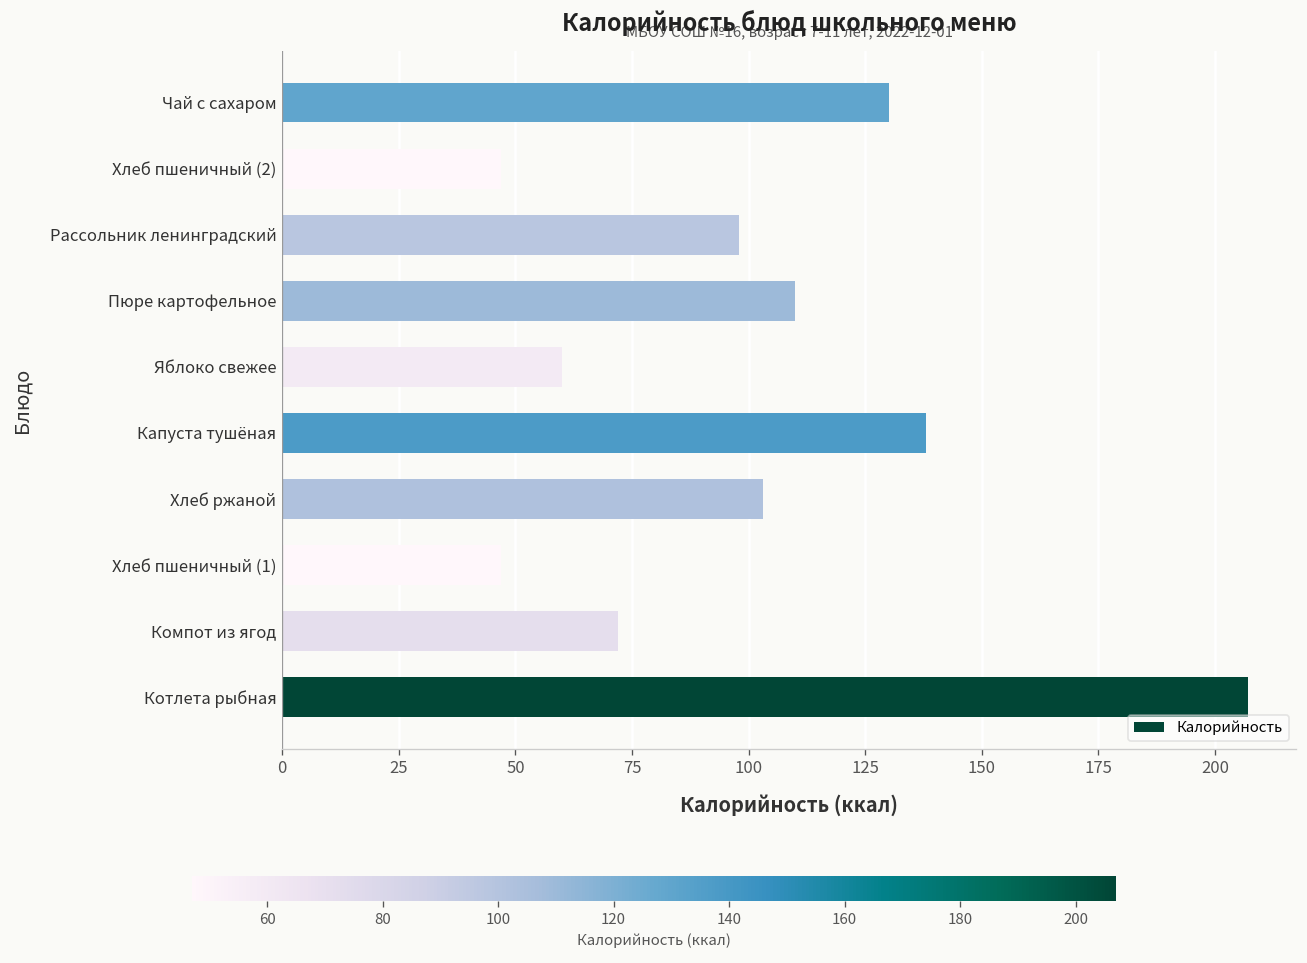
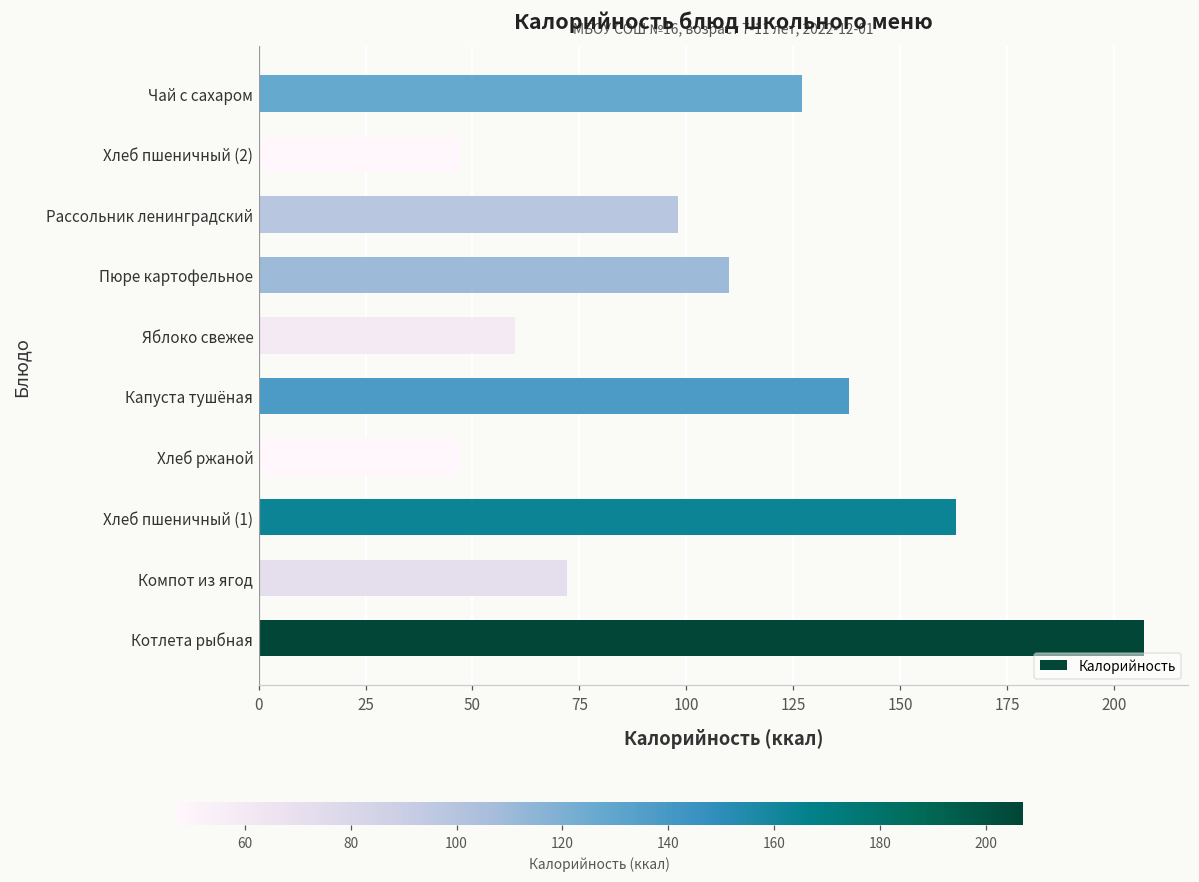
Чай с сахаром: 130 -> 127
Хлеб ржаной: 103 -> 47
Хлеб пшеничный (1): 47 -> 163
